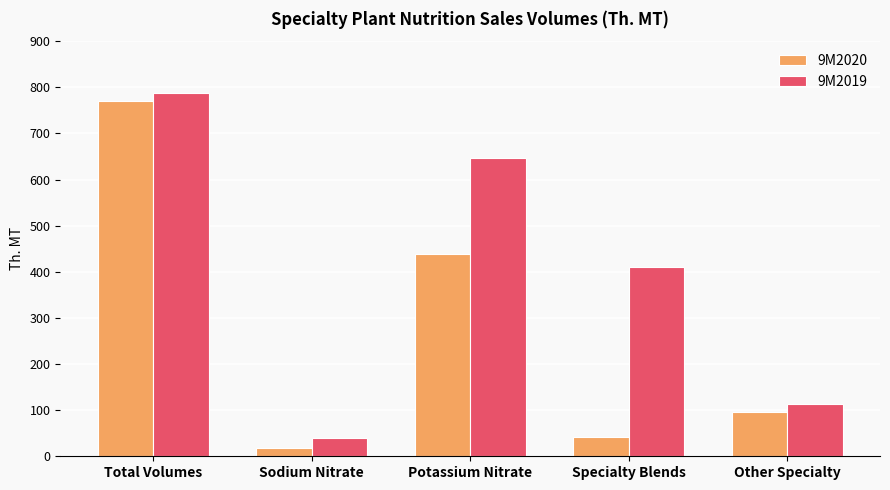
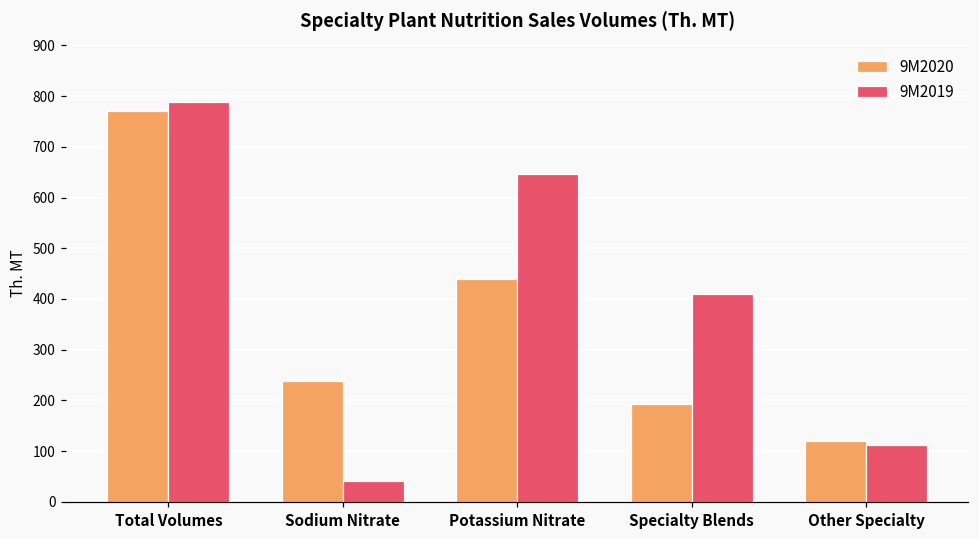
9M2020, Sodium Nitrate: 20 -> 240
9M2020, Specialty Blends: 40 -> 190
9M2020, Other Specialty: 100 -> 120
